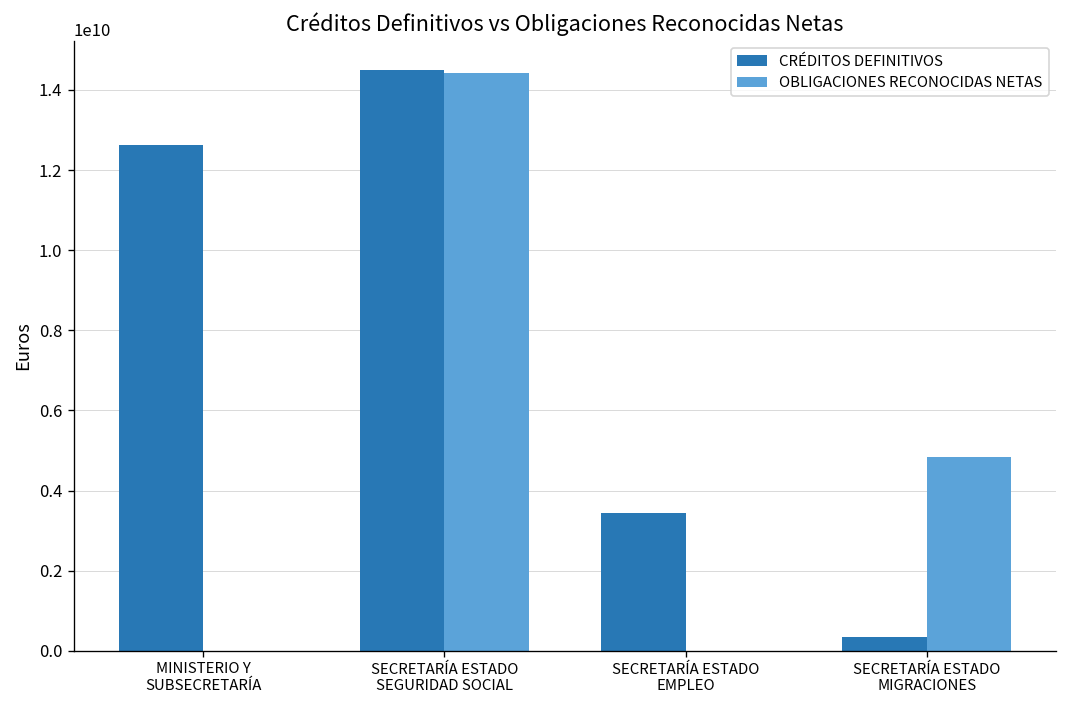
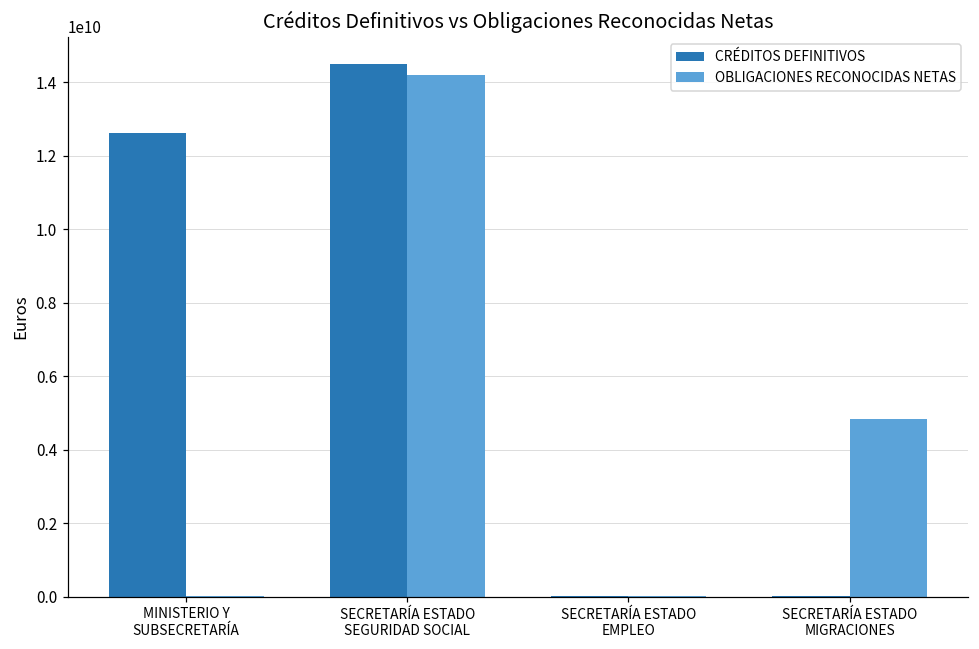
OBLIGACIONES RECONOCIDAS NETAS, SECRETARÍA ESTADO SEGURIDAD SOCIAL: 14400000000 -> 14200000000
CRÉDITOS DEFINITIVOS, SECRETARÍA ESTADO EMPLEO: 3400000000 -> 0
CRÉDITOS DEFINITIVOS, SECRETARÍA ESTADO MIGRACIONES: 300000000 -> 0
